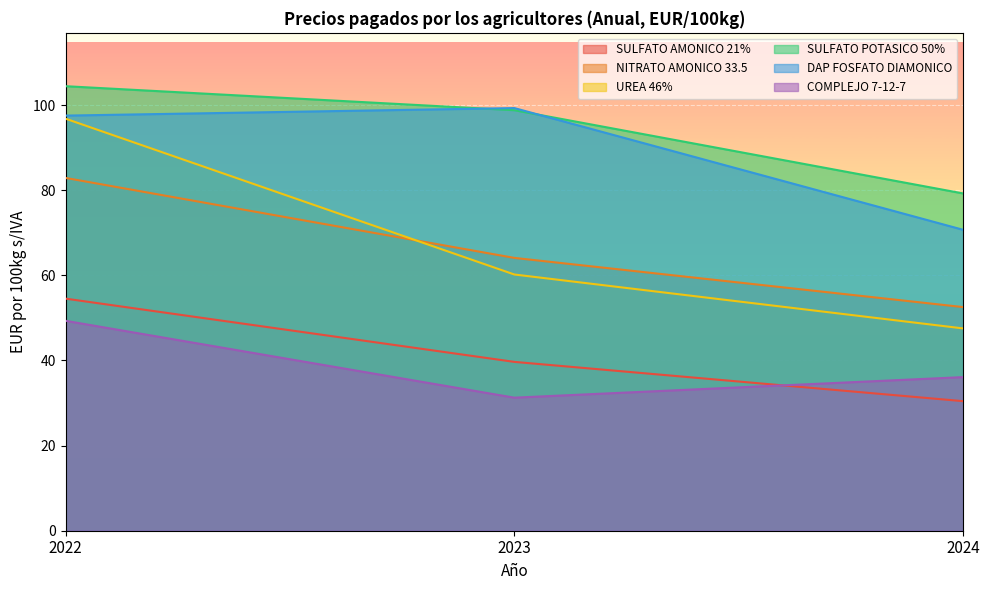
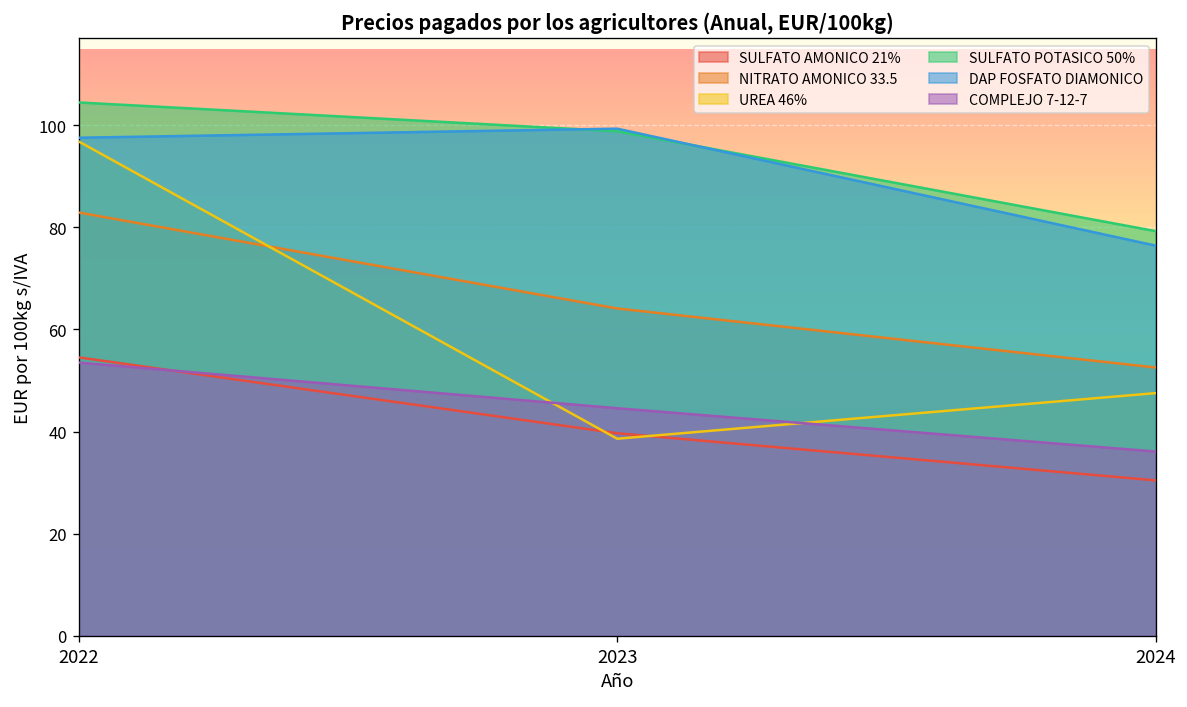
COMPLEJO 7-12-7, 2022: 49 -> 54
UREA 46%, 2023: 60 -> 39
COMPLEJO 7-12-7, 2023: 31 -> 45
DAP FOSFATO DIAMONICO, 2024: 71 -> 76
